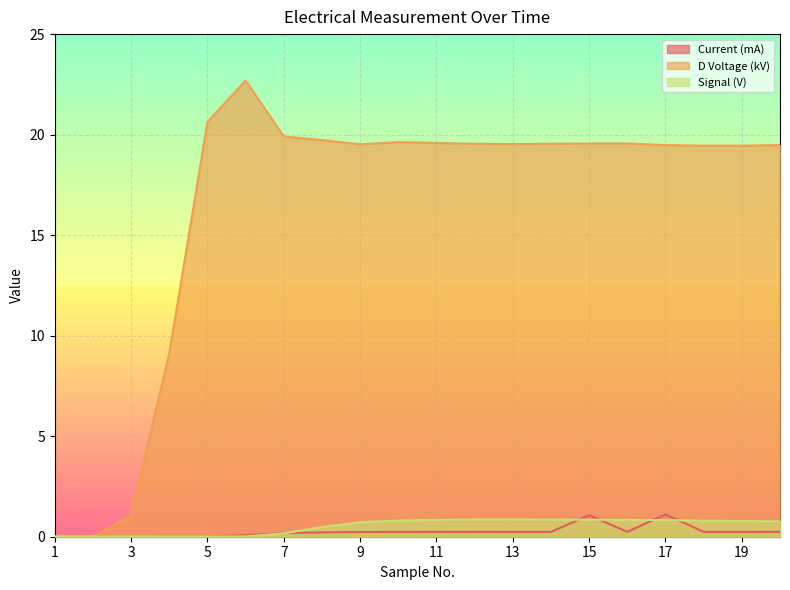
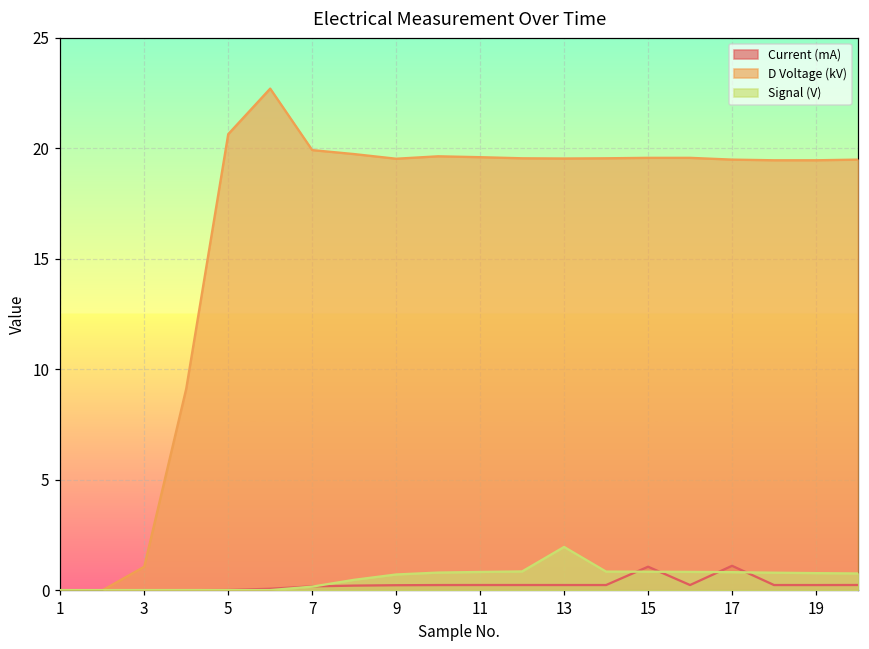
Signal (V), 13: 0.9 -> 2.0
